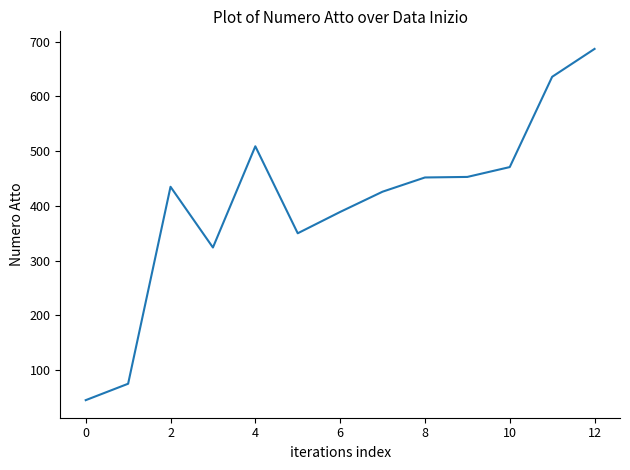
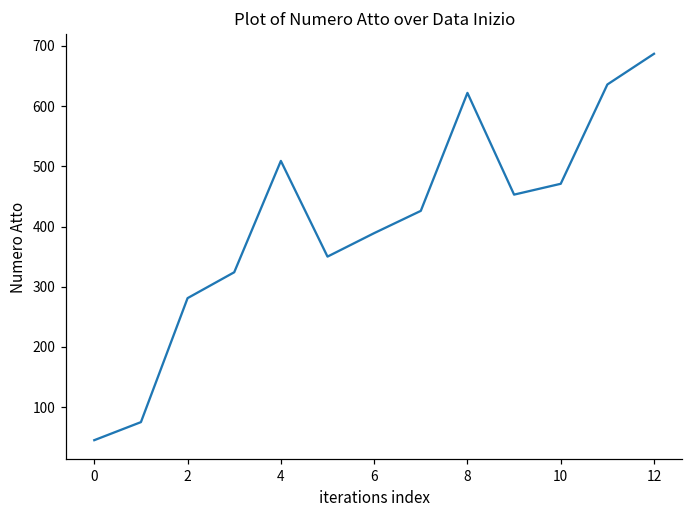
2: 440 -> 280
8: 450 -> 620
